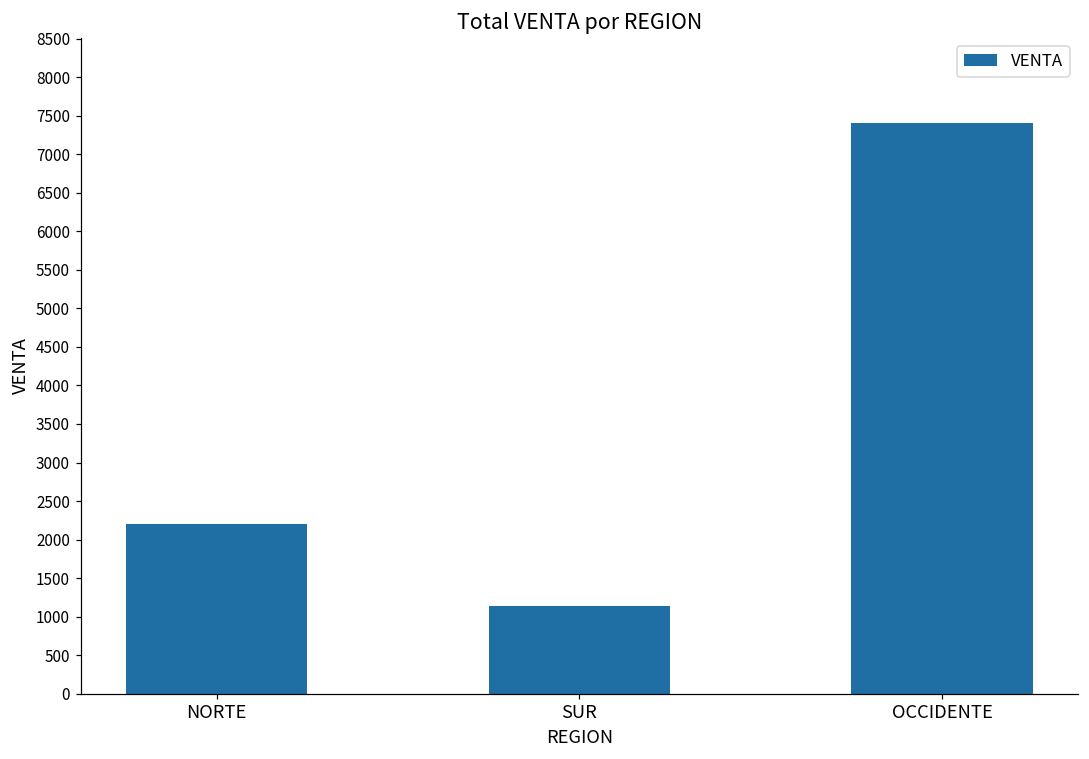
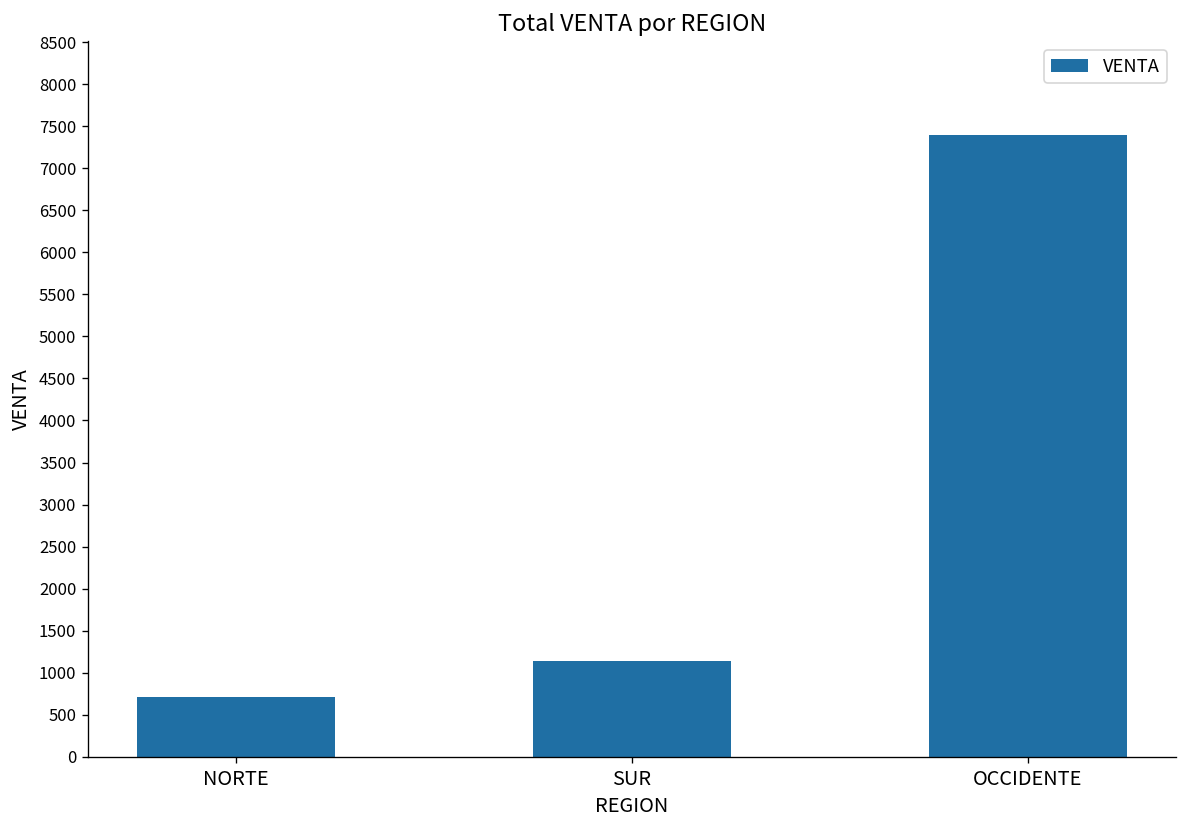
NORTE: 2200 -> 700
